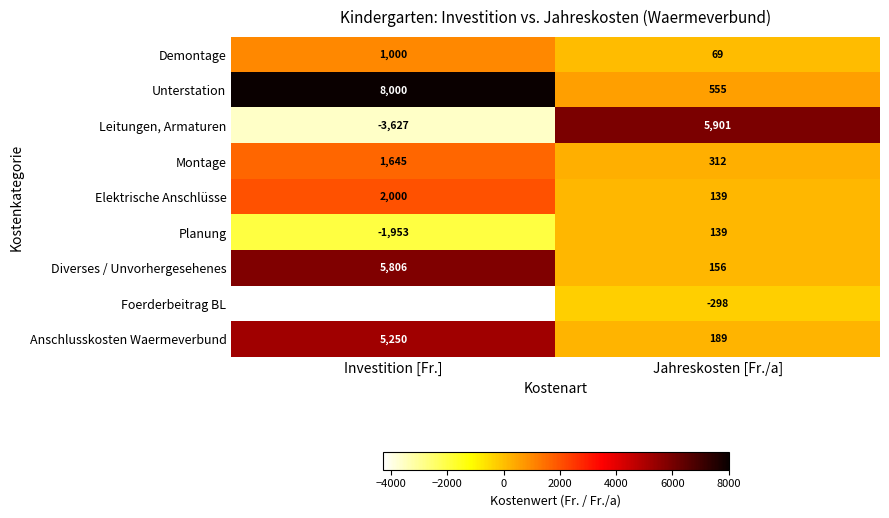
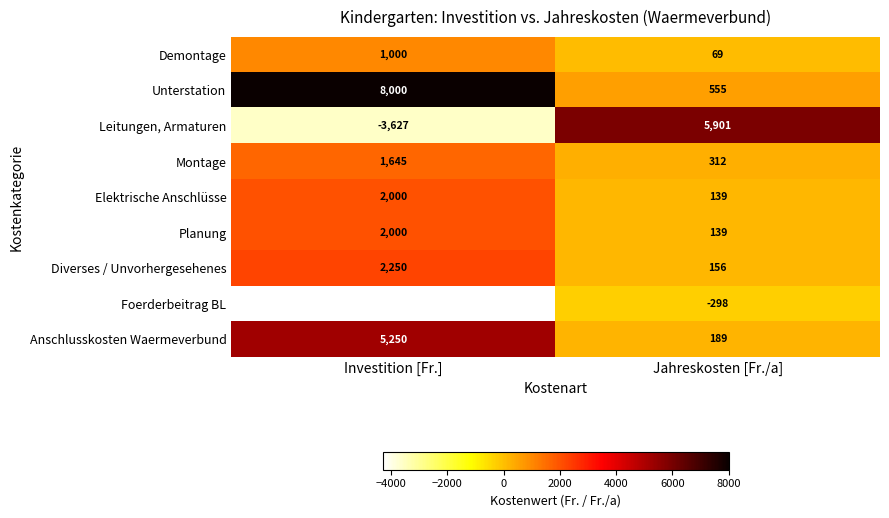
Planung, Investition [Fr.]: -1,953 -> 2,000
Diverses / Unvorhergesehenes, Investition [Fr.]: 5,806 -> 2,250
